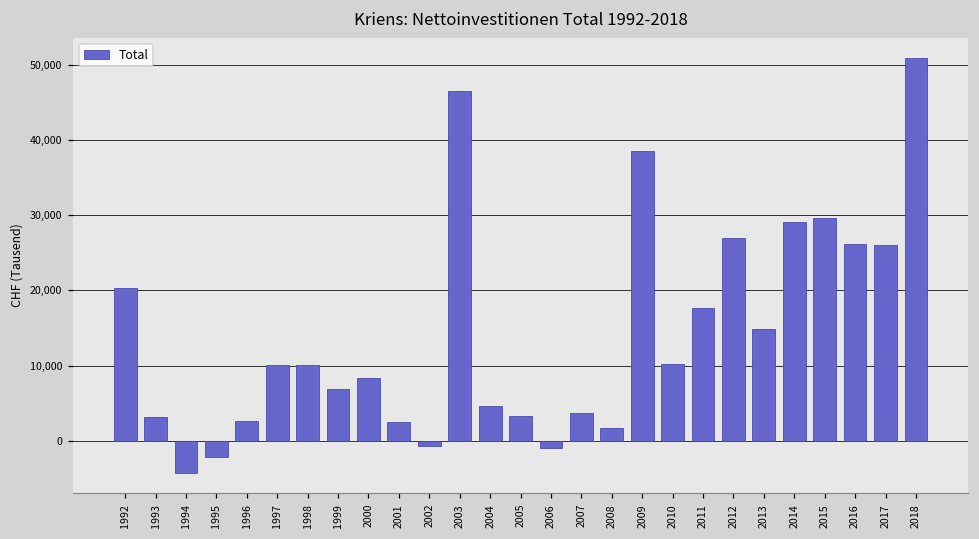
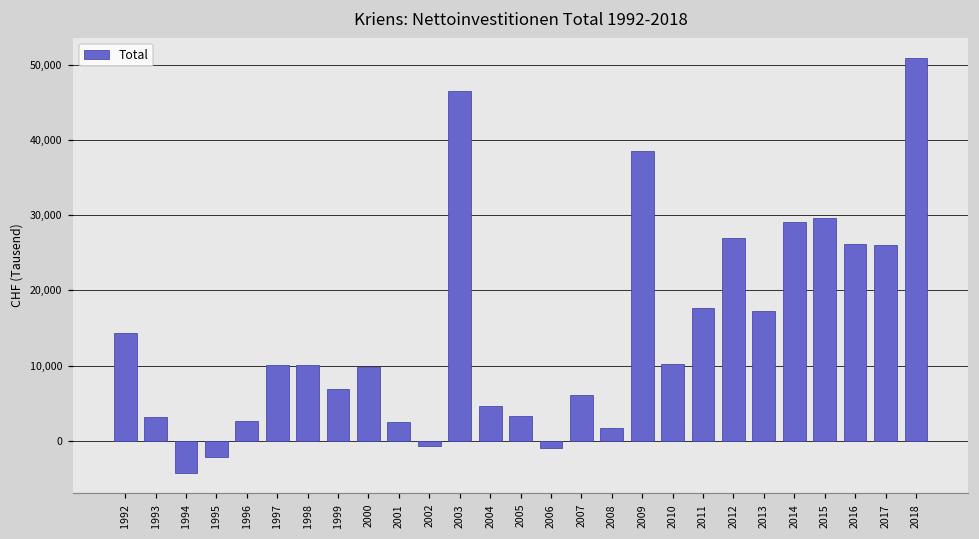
1992: 20,000 -> 14,000
2000: 8,000 -> 10,000
2007: 4,000 -> 6,000
2013: 15,000 -> 17,000
